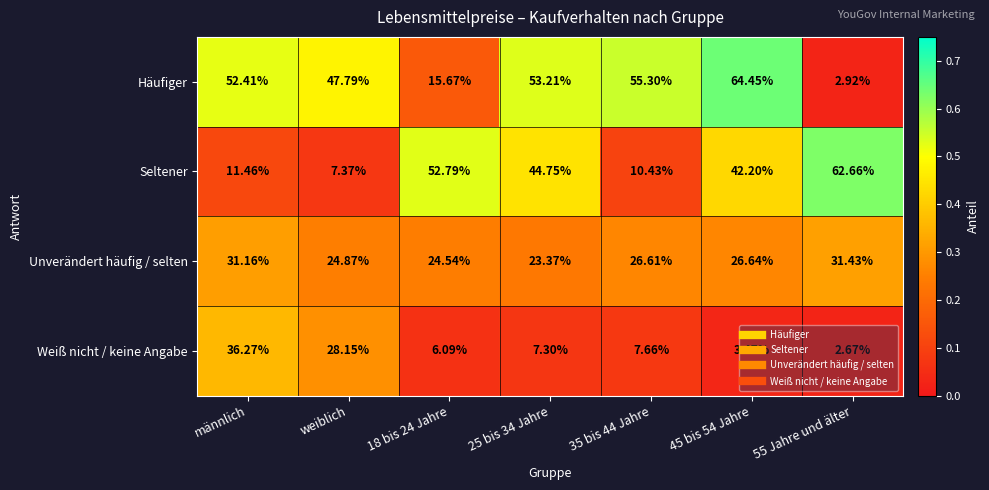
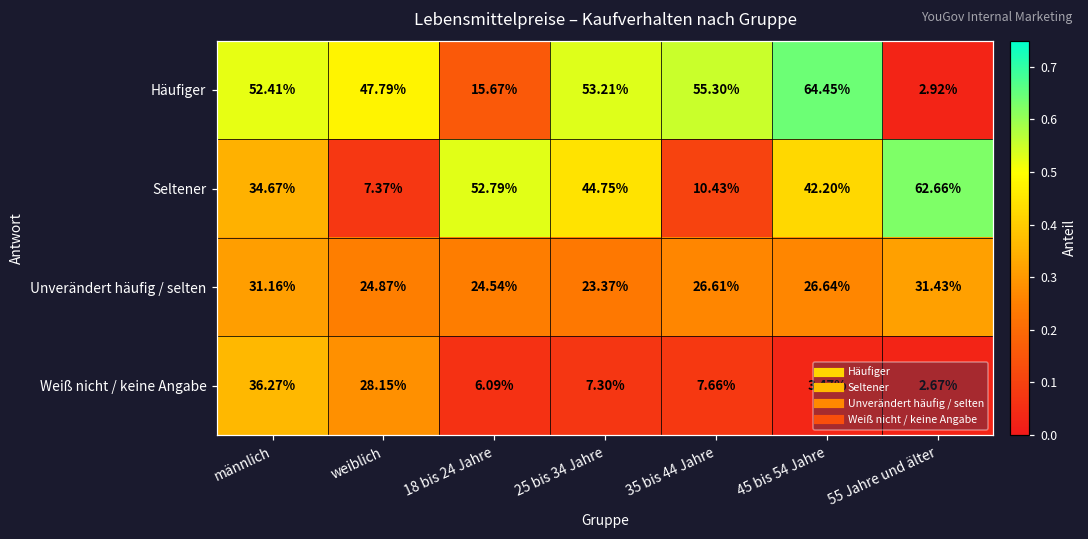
Seltener, männlich: 11.46% -> 34.67%
